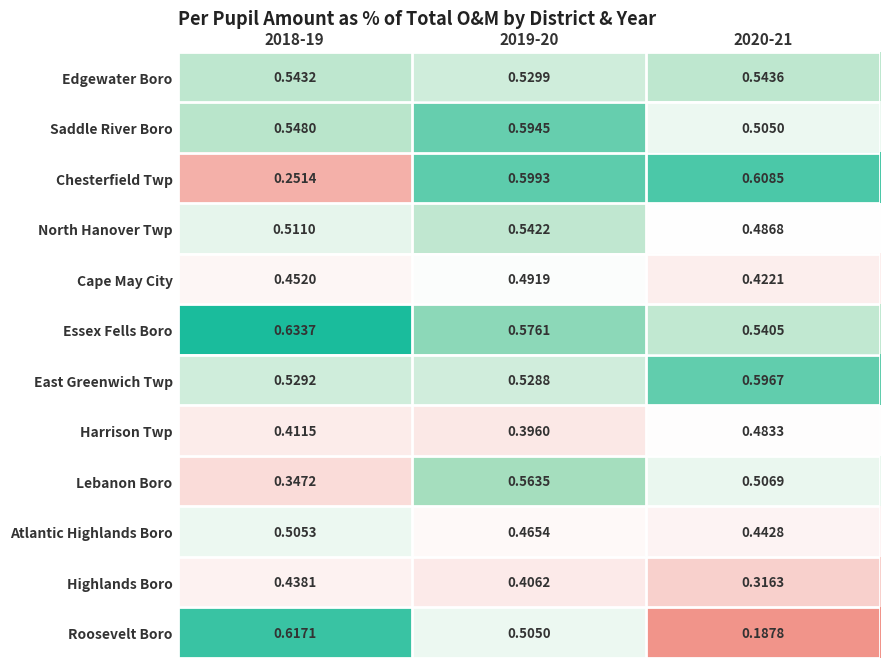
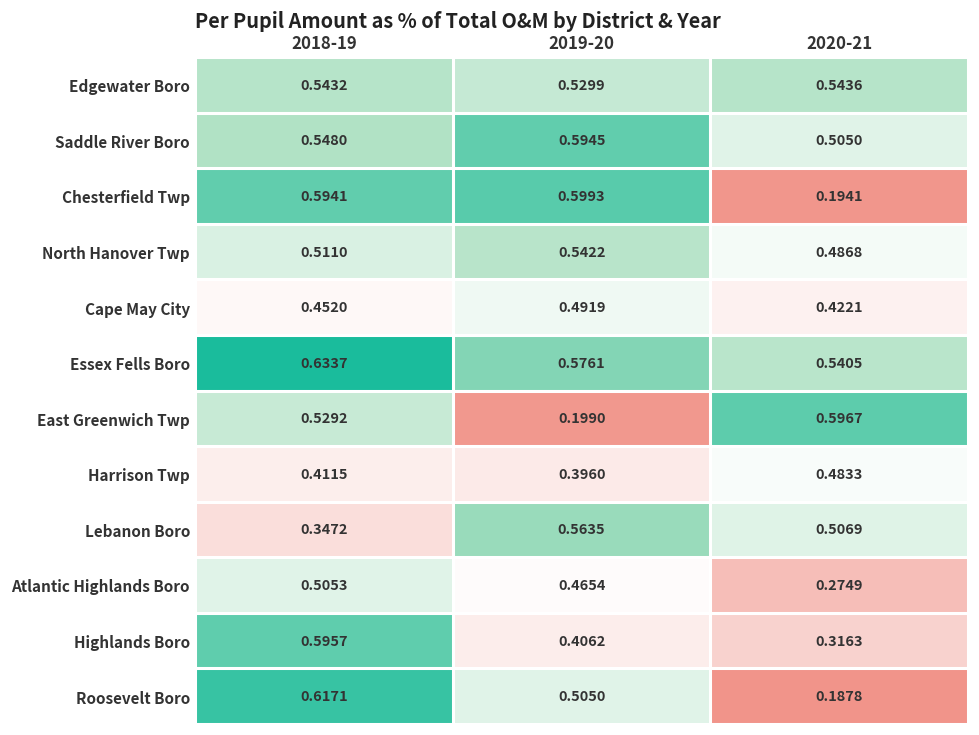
Chesterfield Twp, 2018-19: 0.2514 -> 0.5941
Chesterfield Twp, 2020-21: 0.6085 -> 0.1941
East Greenwich Twp, 2019-20: 0.5288 -> 0.1990
Atlantic Highlands Boro, 2020-21: 0.4428 -> 0.2749
Highlands Boro, 2018-19: 0.4381 -> 0.5957
